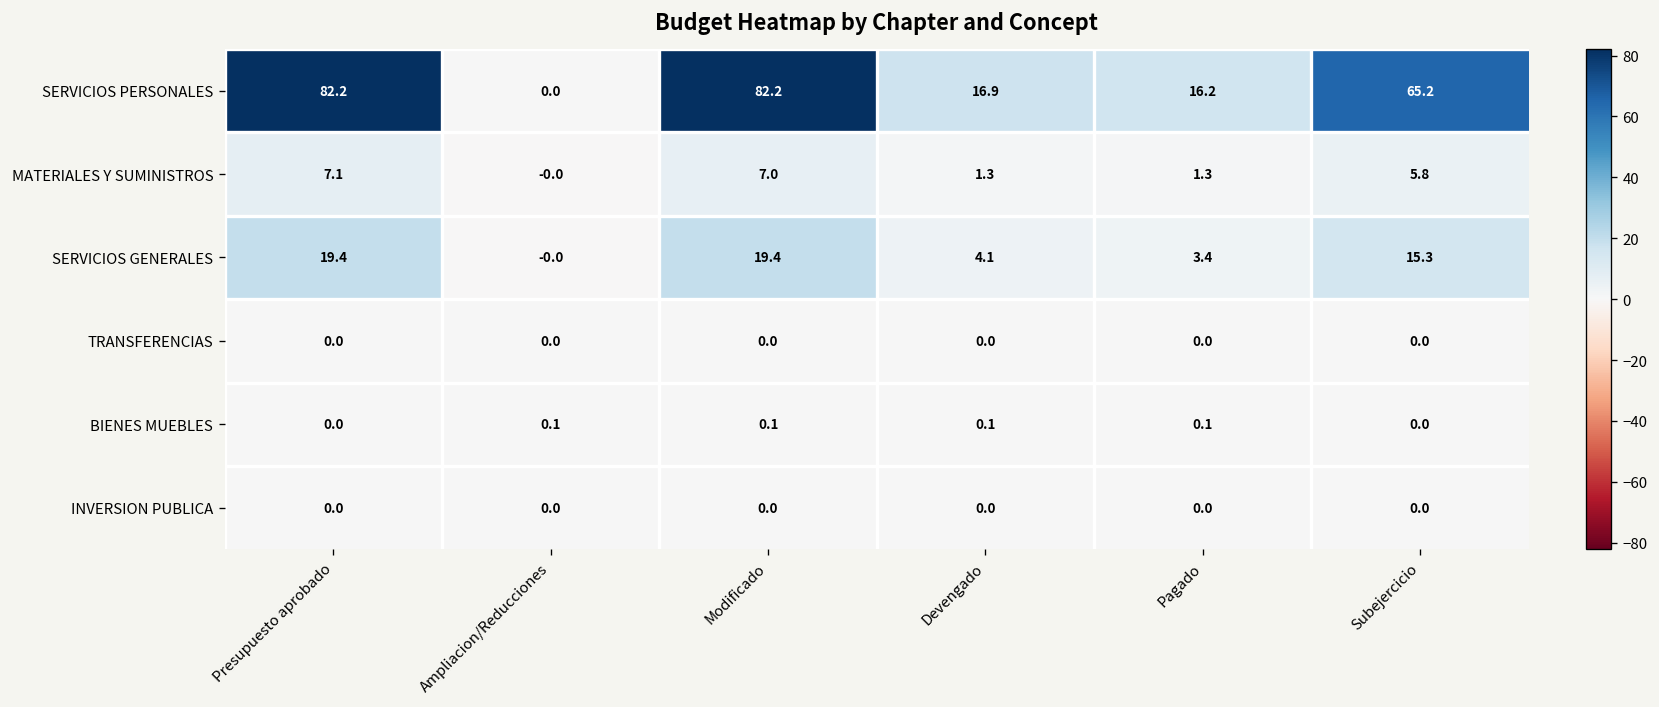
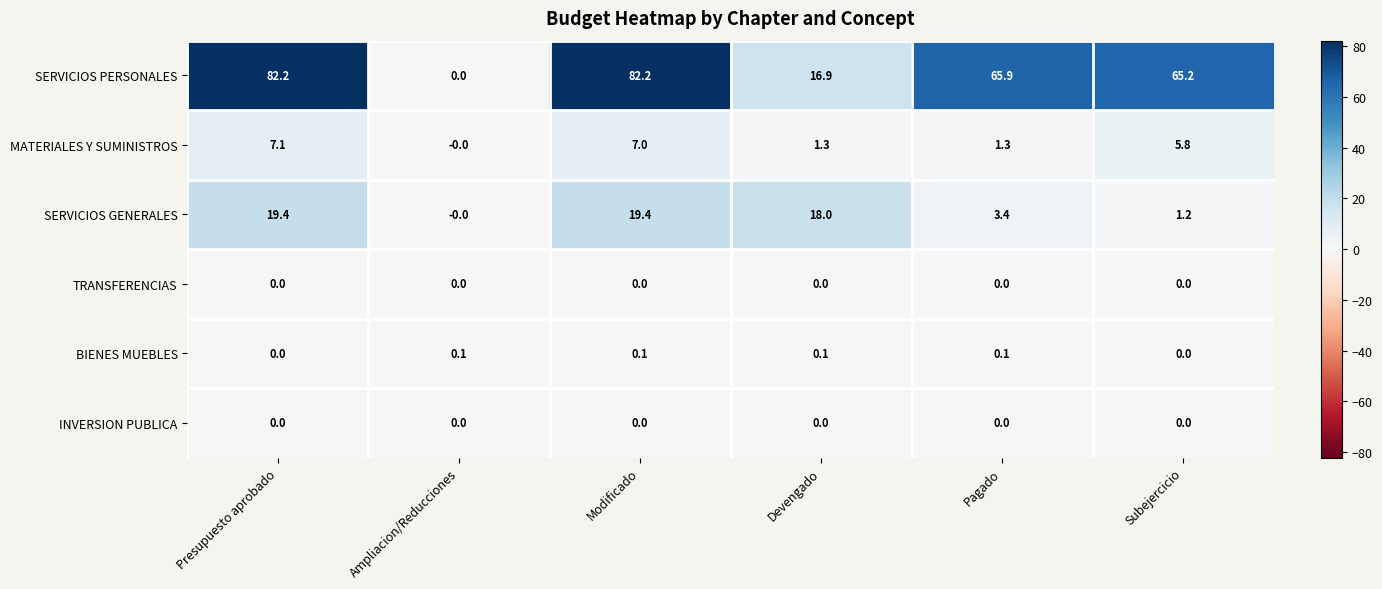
SERVICIOS PERSONALES, Pagado: 16.2 -> 65.9
SERVICIOS GENERALES, Devengado: 4.1 -> 18.0
SERVICIOS GENERALES, Subejercicio: 15.3 -> 1.2
